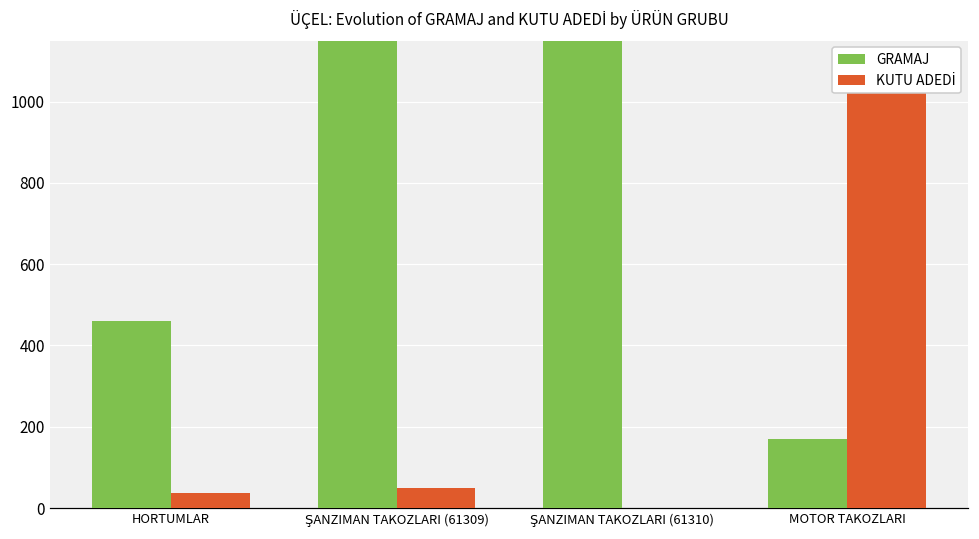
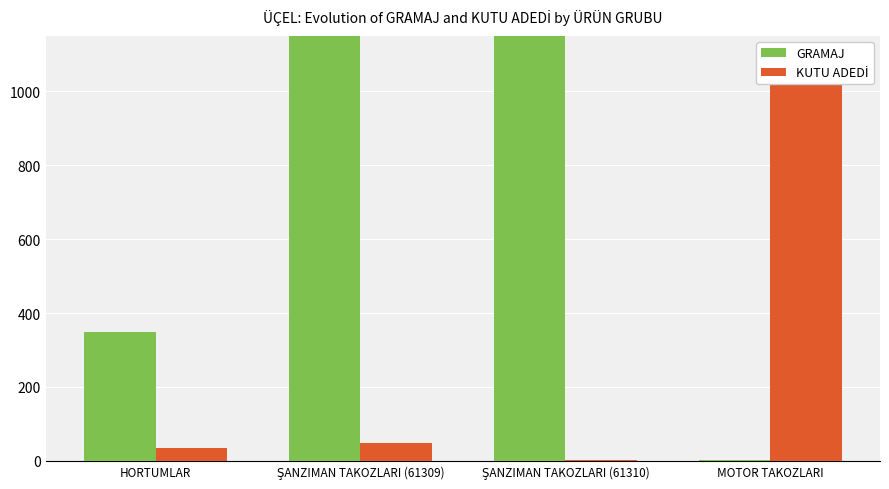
GRAMAJ, HORTUMLAR: 460 -> 350
GRAMAJ, MOTOR TAKOZLARI: 170 -> 0
